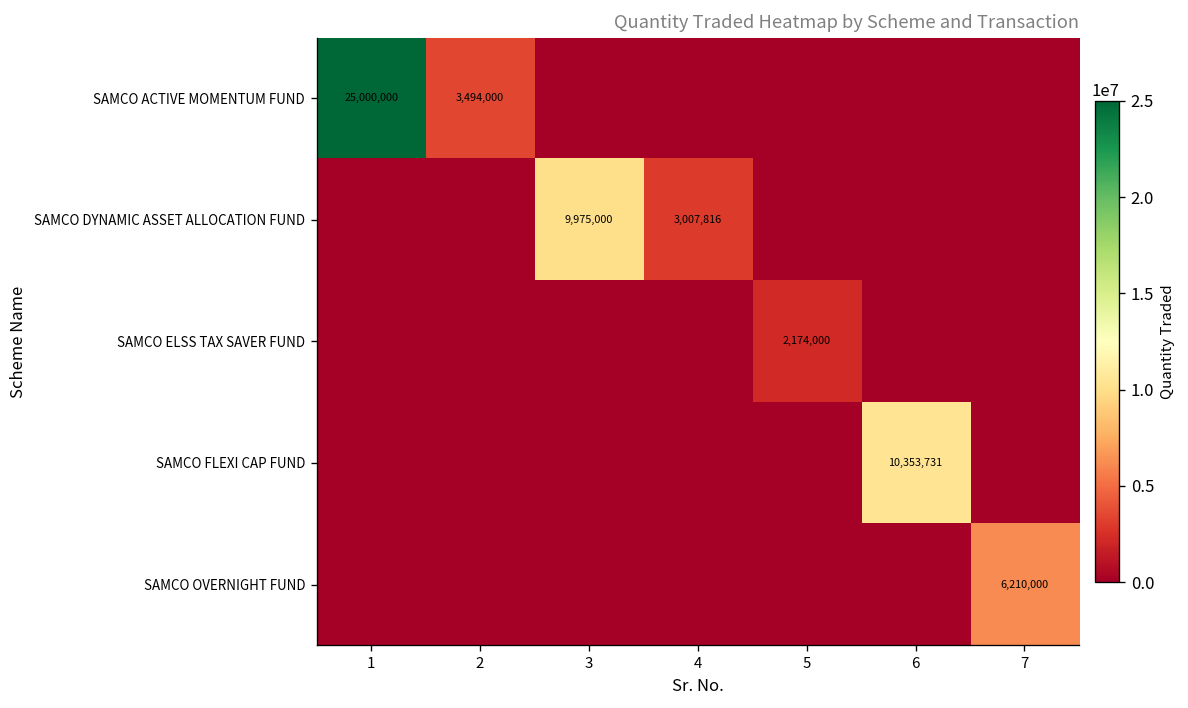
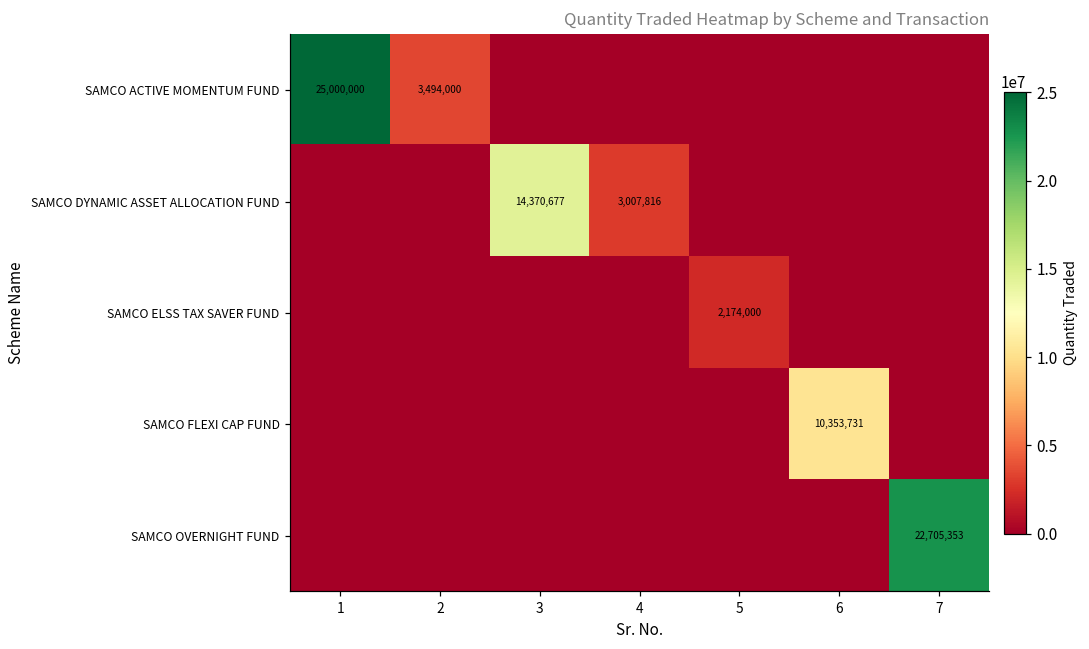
SAMCO DYNAMIC ASSET ALLOCATION FUND, 3: 9,975,000 -> 14,370,677
SAMCO OVERNIGHT FUND, 7: 6,210,000 -> 22,705,353
